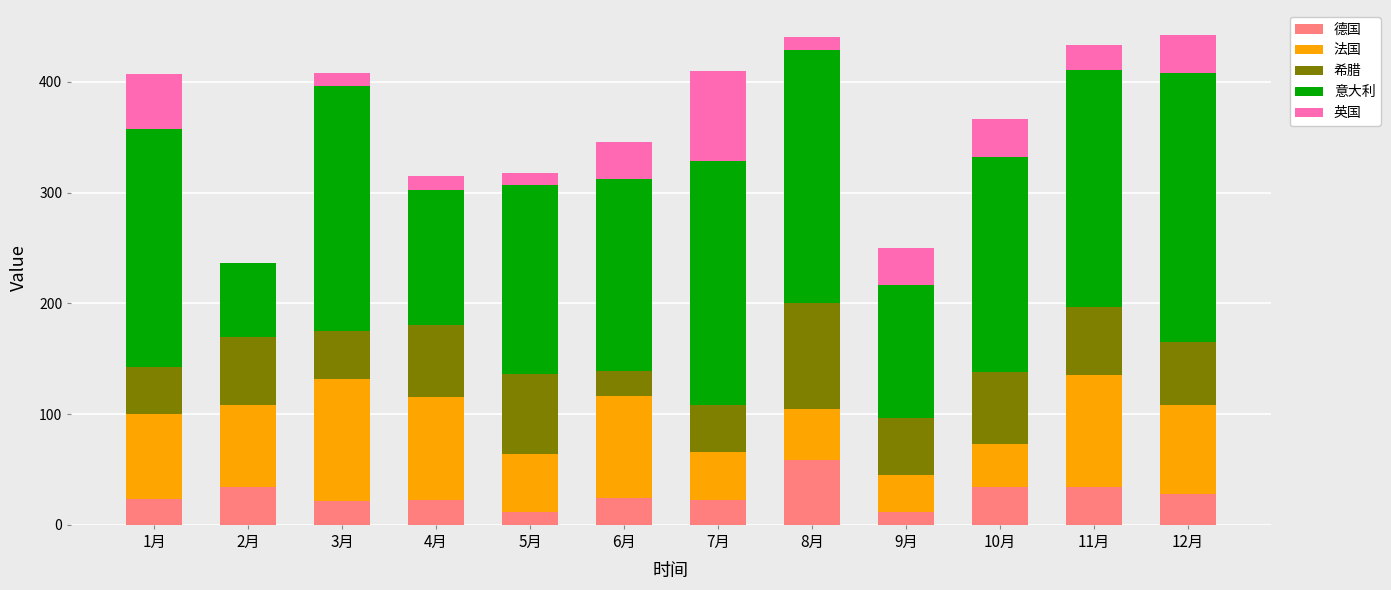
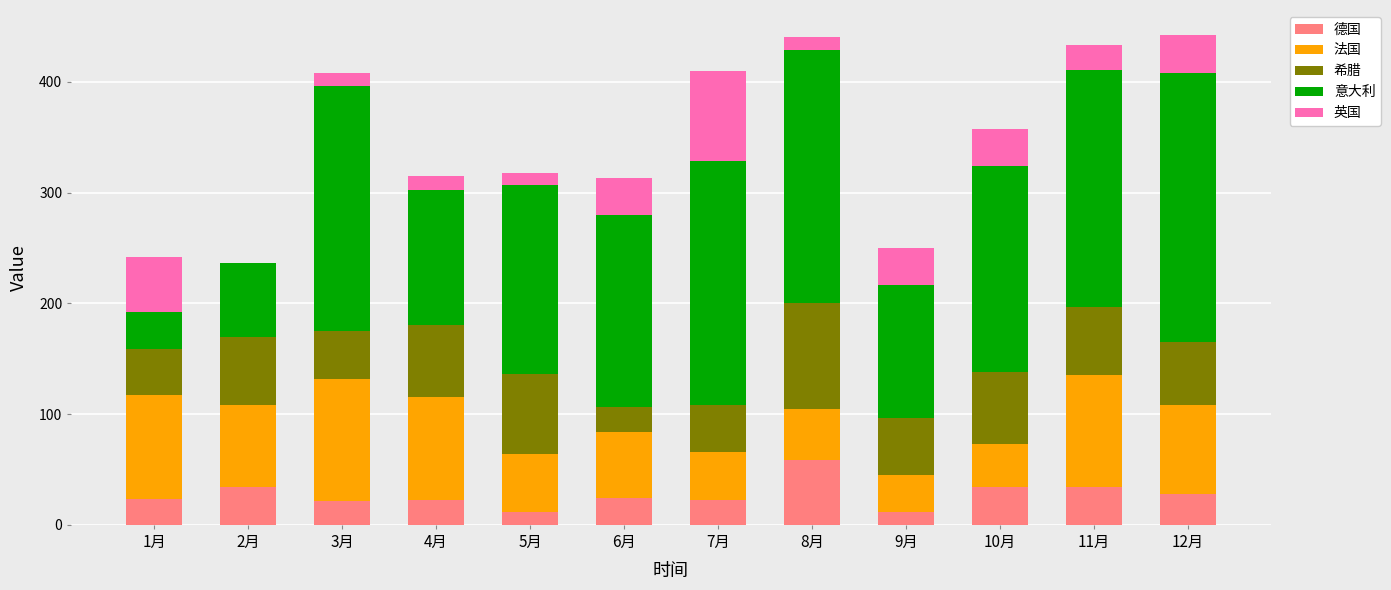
法国, 1月: 76 -> 93
意大利, 1月: 215 -> 33
法国, 6月: 91 -> 59
意大利, 10月: 195 -> 186
